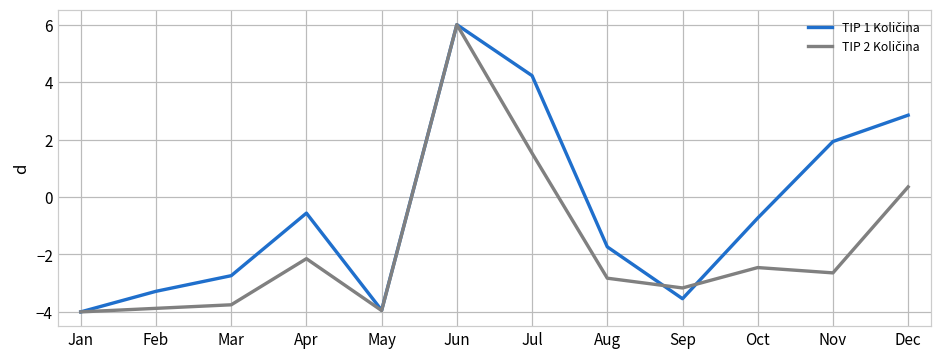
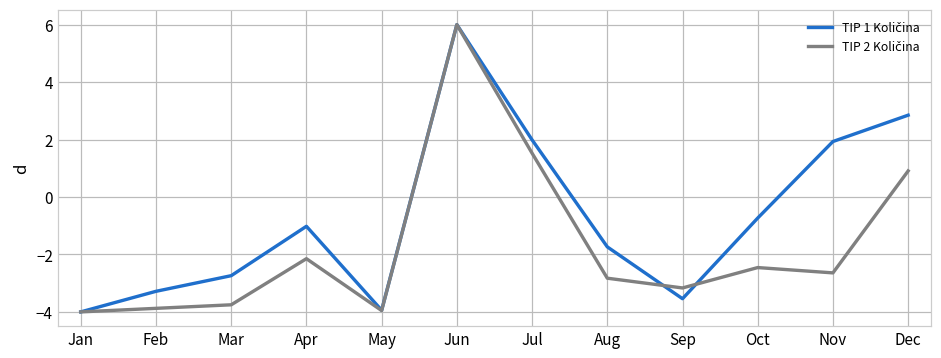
TIP 1 Količina, Apr: -0.6 -> -1.0
TIP 1 Količina, Jul: 4.2 -> 2.0
TIP 2 Količina, Dec: 0.4 -> 0.9
